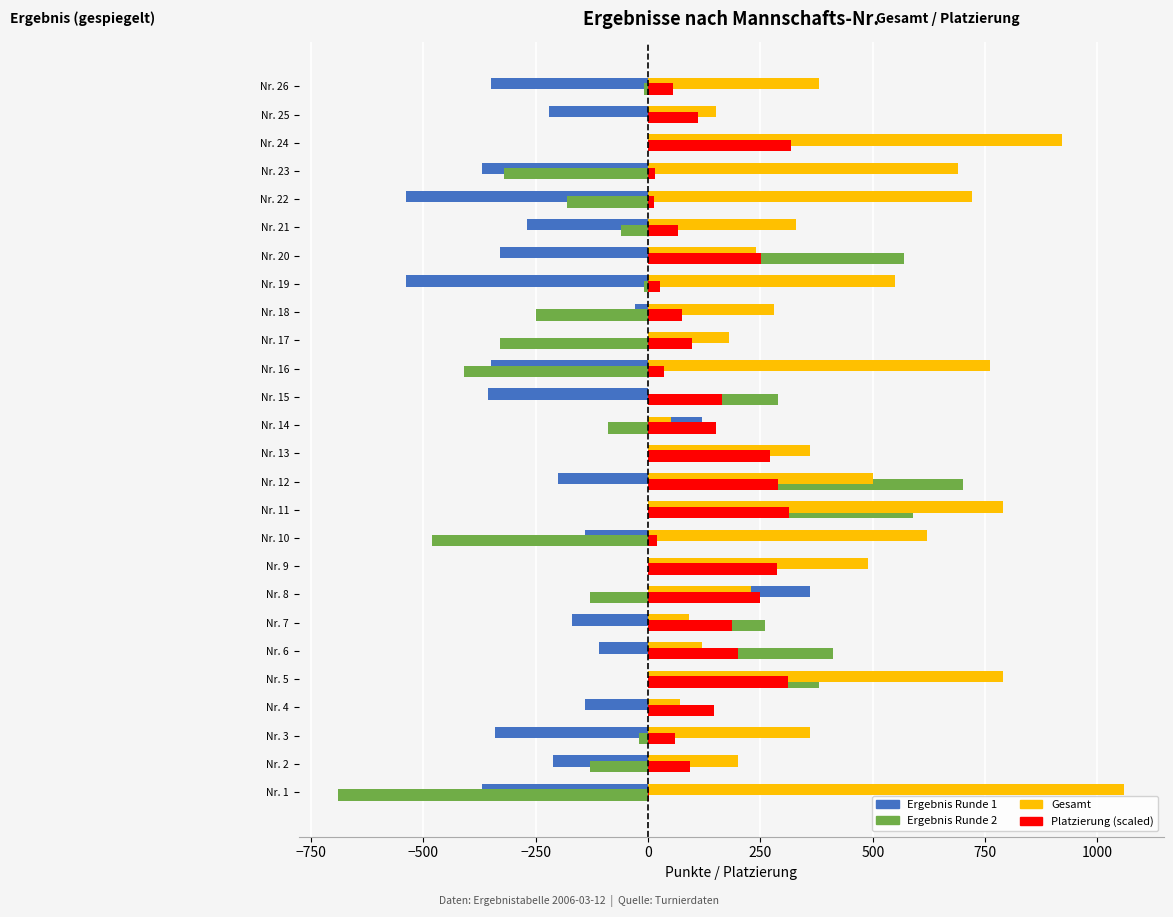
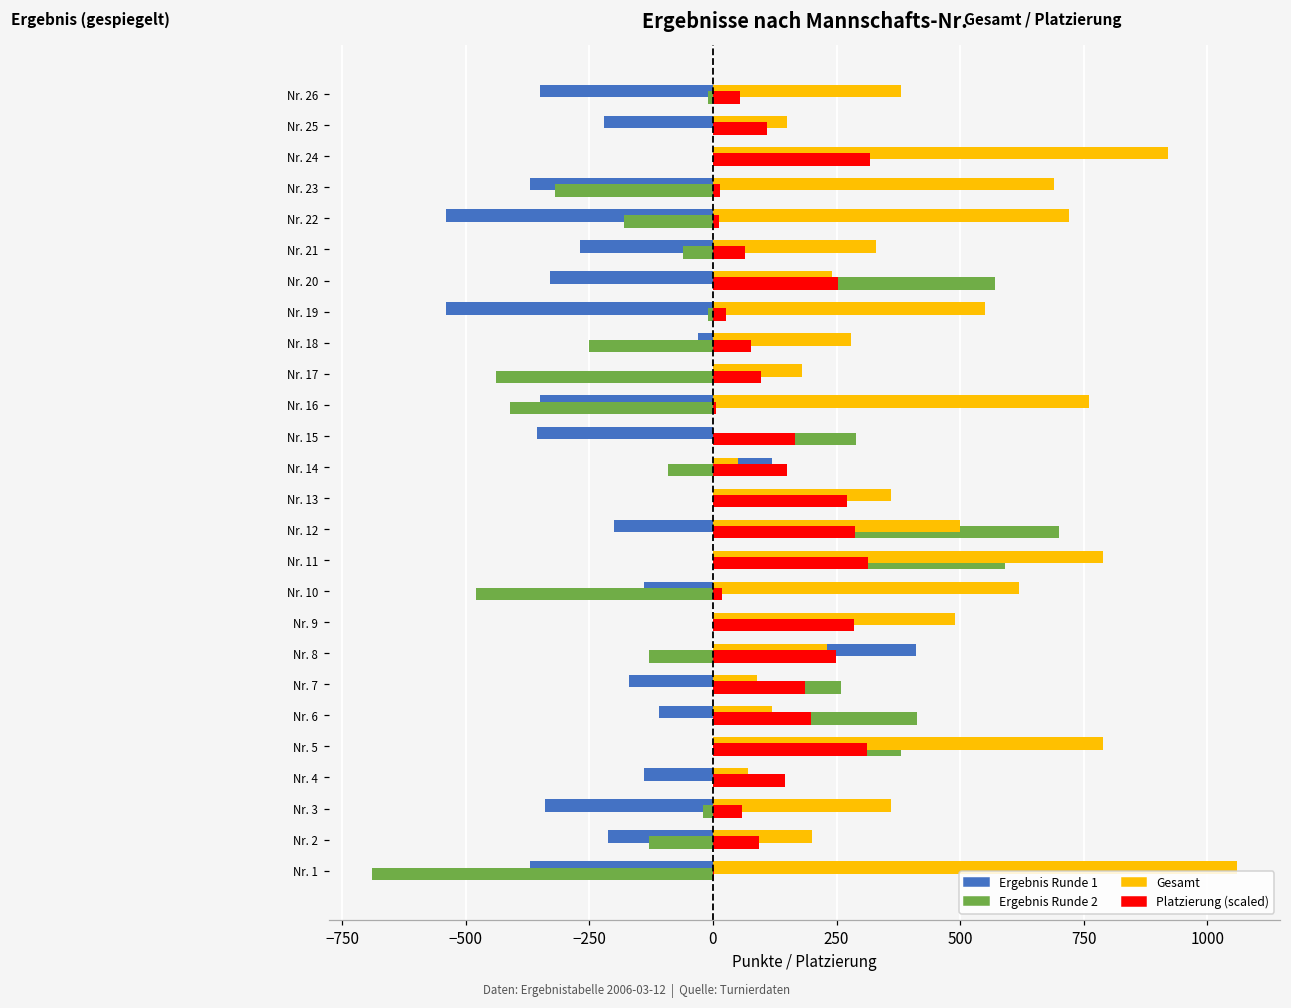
Ergebnis Runde 2, Nr. 17: -330 -> -440
Platzierung (scaled), Nr. 16: 40 -> 10
Ergebnis Runde 1, Nr. 8: 360 -> 410
